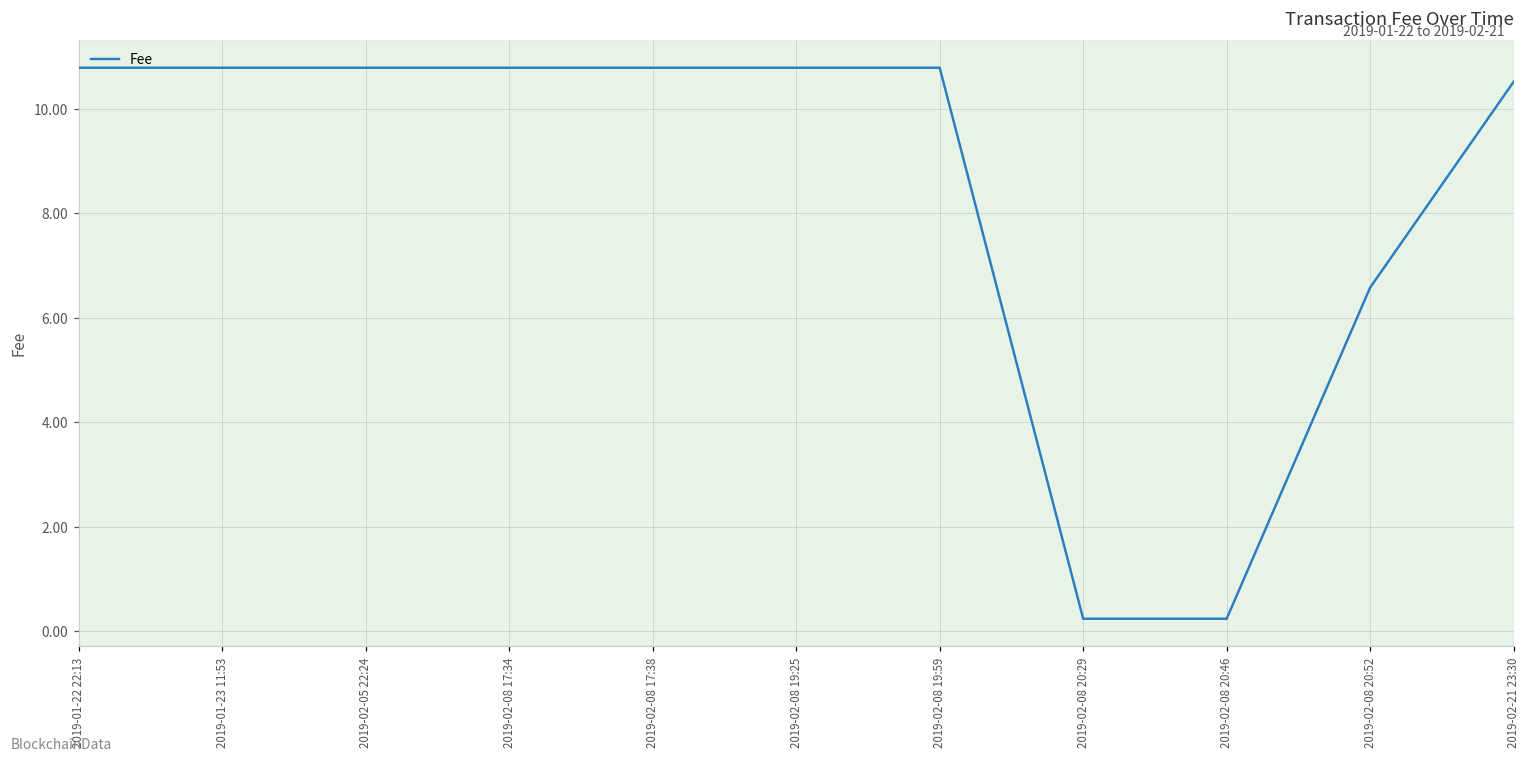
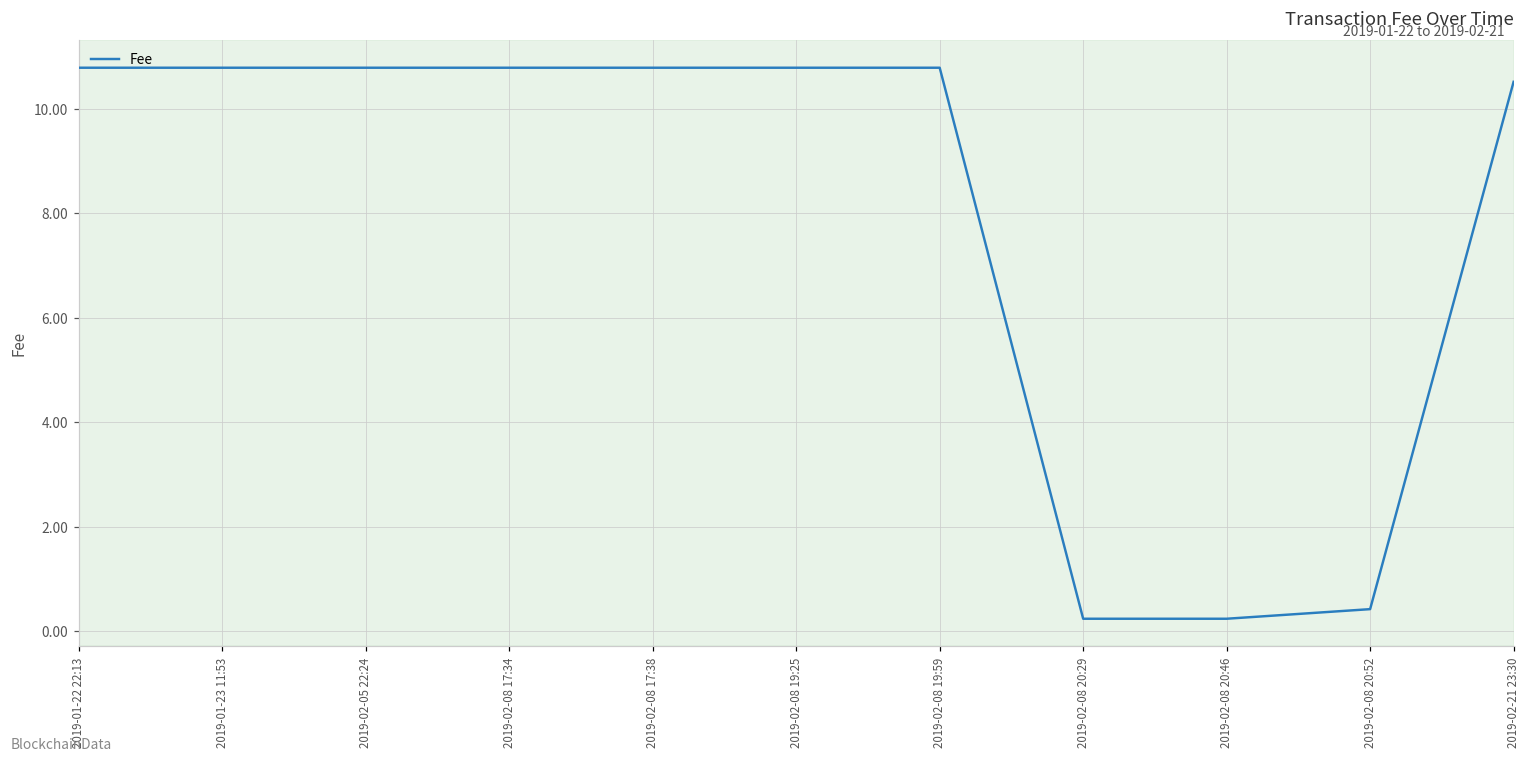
2019-02-08 20:52: 6.6 -> 0.4
